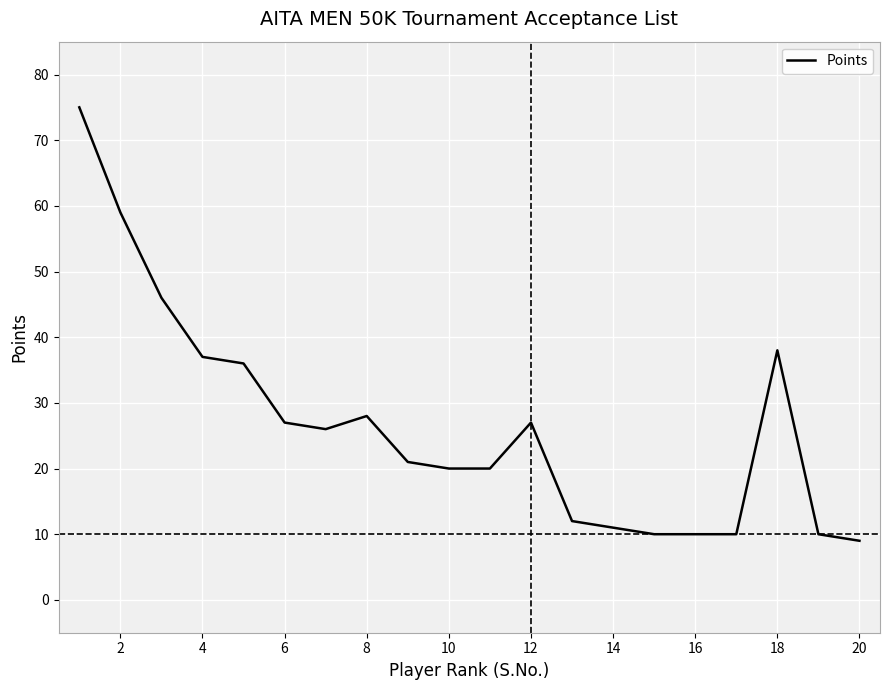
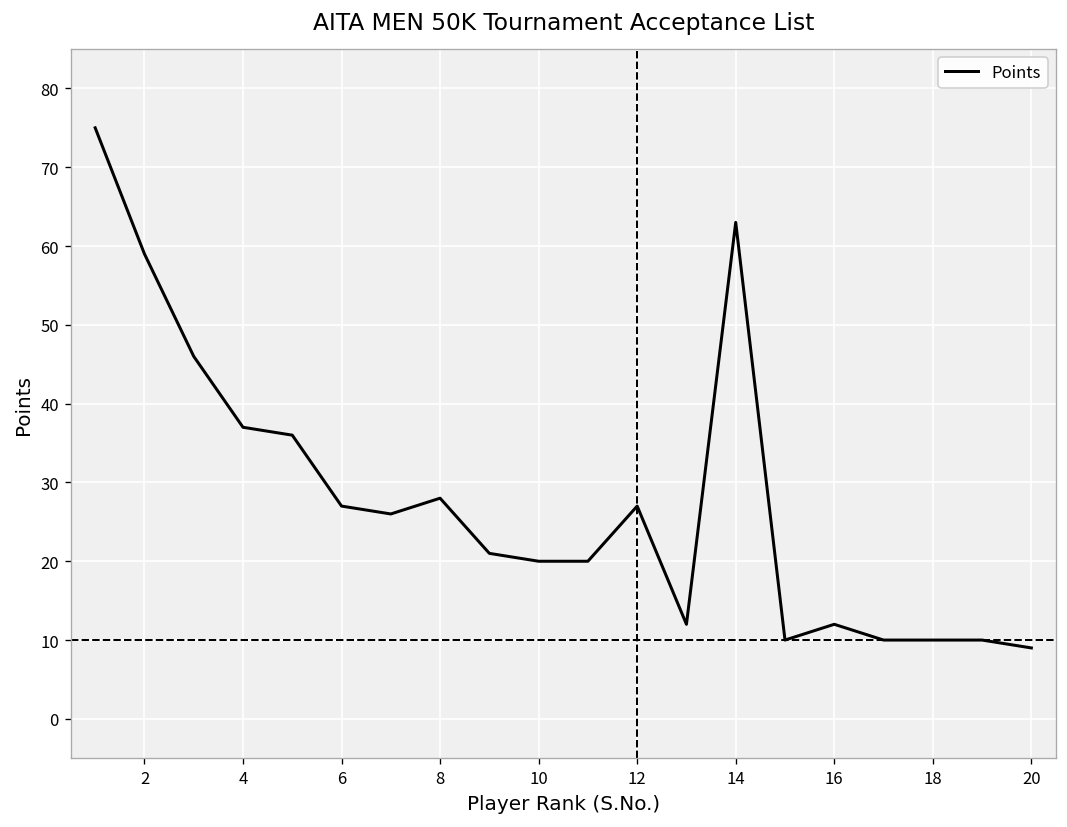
14: 11 -> 63
16: 10 -> 12
18: 38 -> 10
